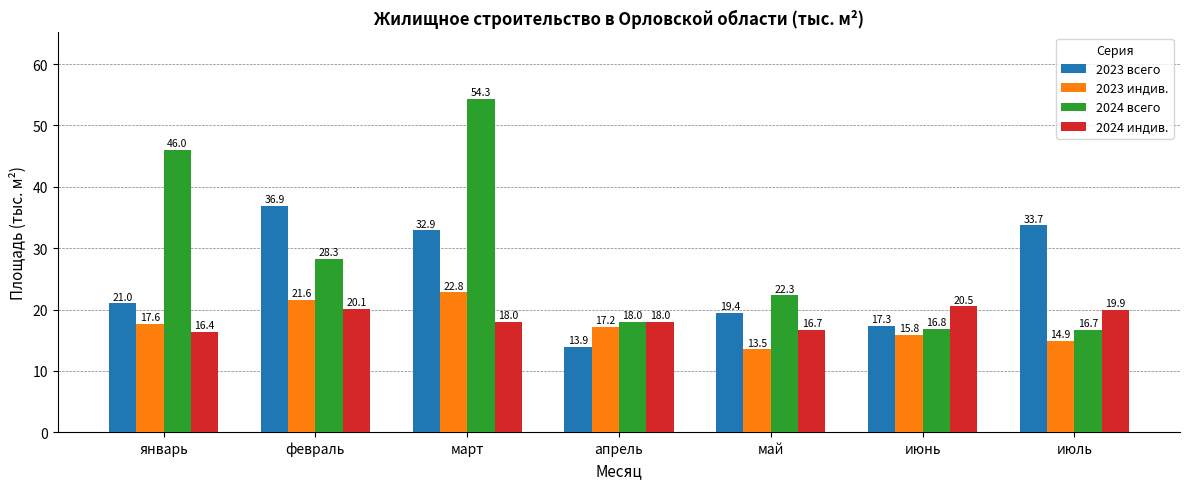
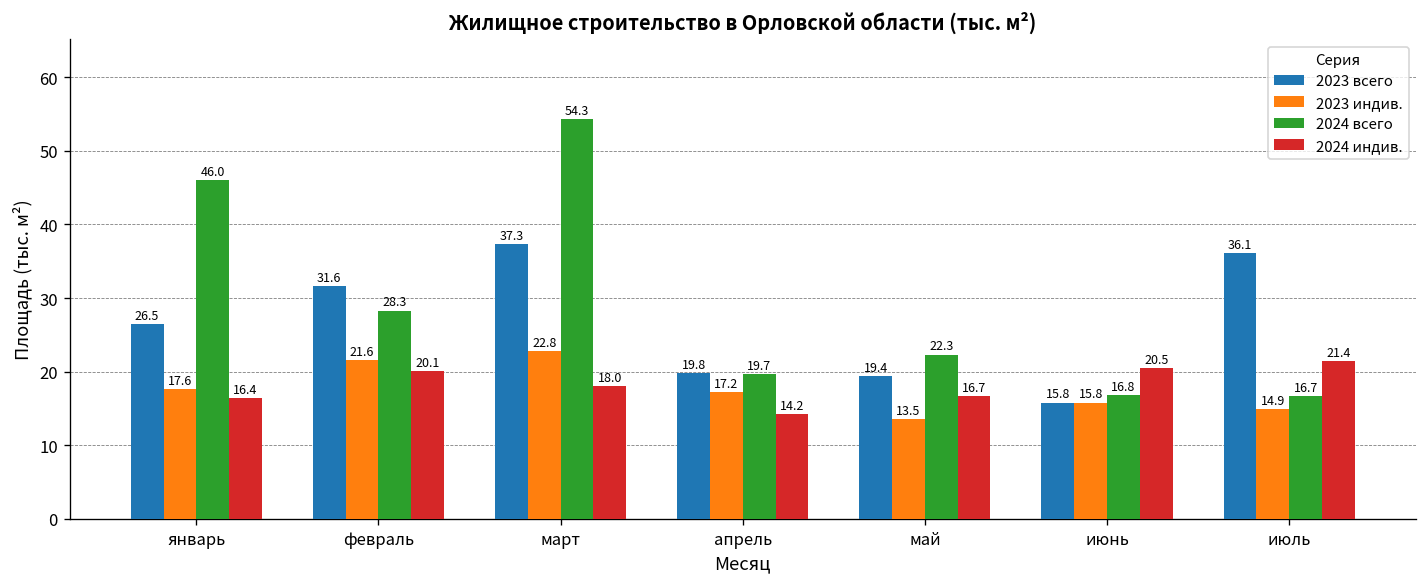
2023 всего, январь: 21.0 -> 26.5
2023 всего, февраль: 36.9 -> 31.6
2023 всего, март: 32.9 -> 37.3
2023 всего, апрель: 13.9 -> 19.8
2024 всего, апрель: 18.0 -> 19.7
2024 индив., апрель: 18.0 -> 14.2
2023 всего, июнь: 17.3 -> 15.8
2023 всего, июль: 33.7 -> 36.1
2024 индив., июль: 19.9 -> 21.4
